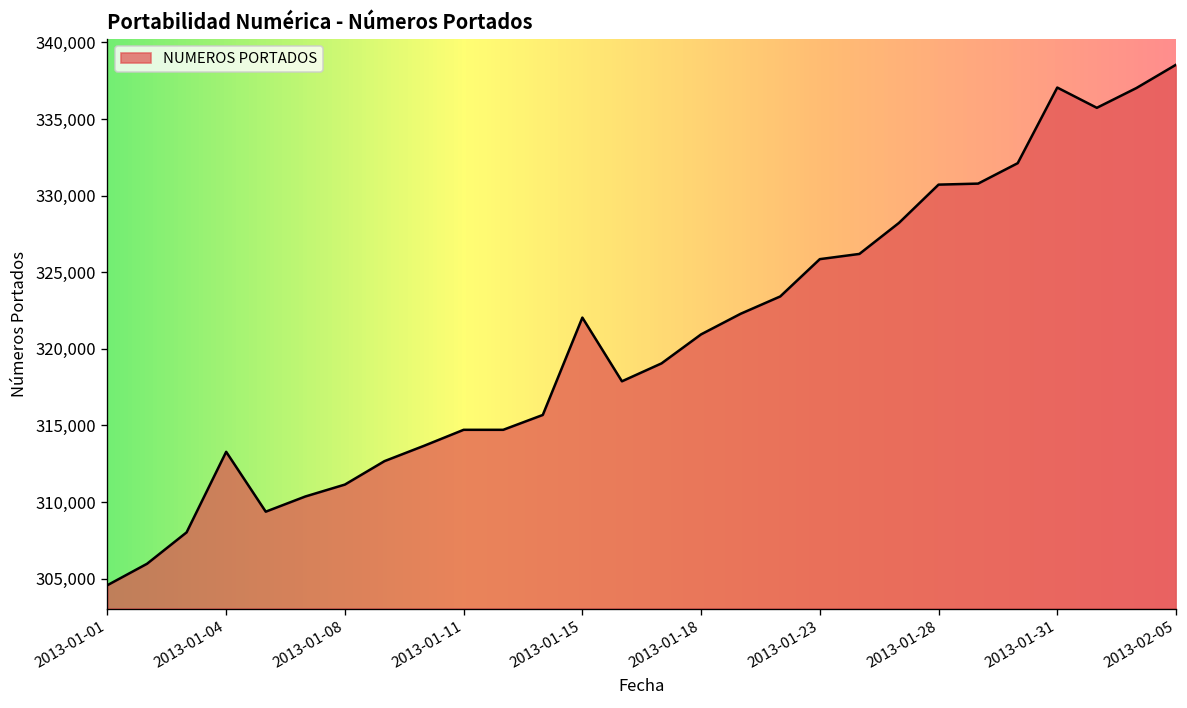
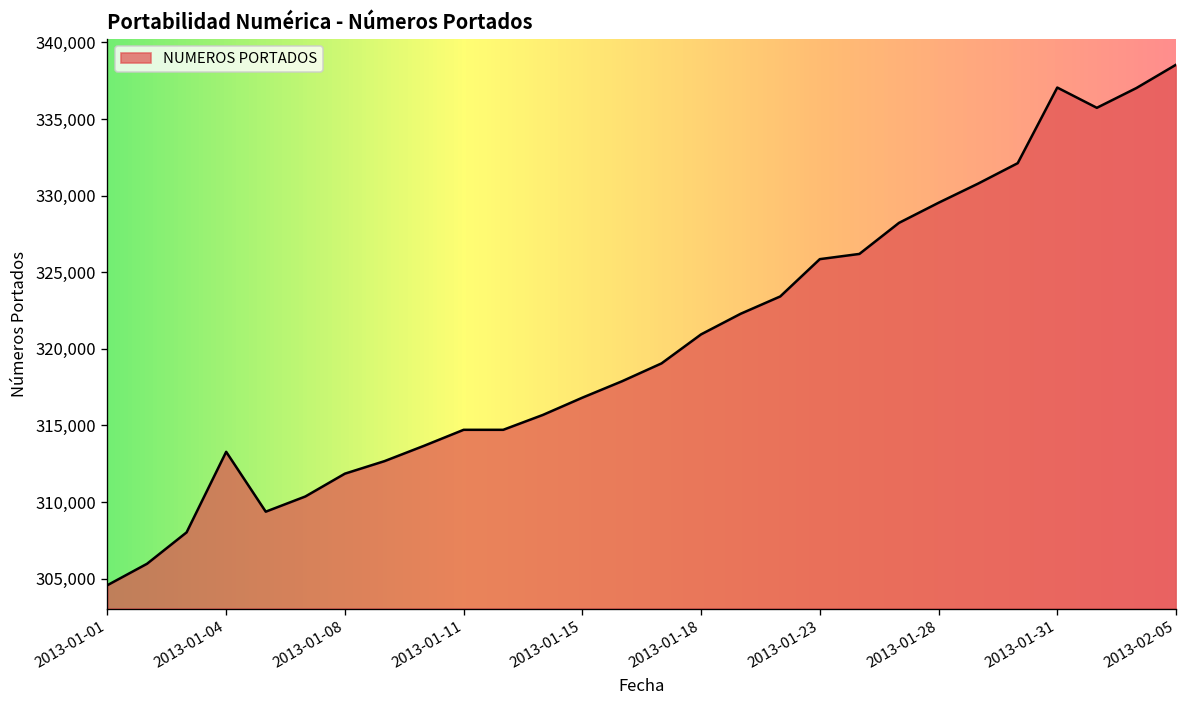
2013-01-08: 311,100 -> 311,900
2013-01-15: 322,000 -> 316,800
2013-01-28: 330,700 -> 329,500
